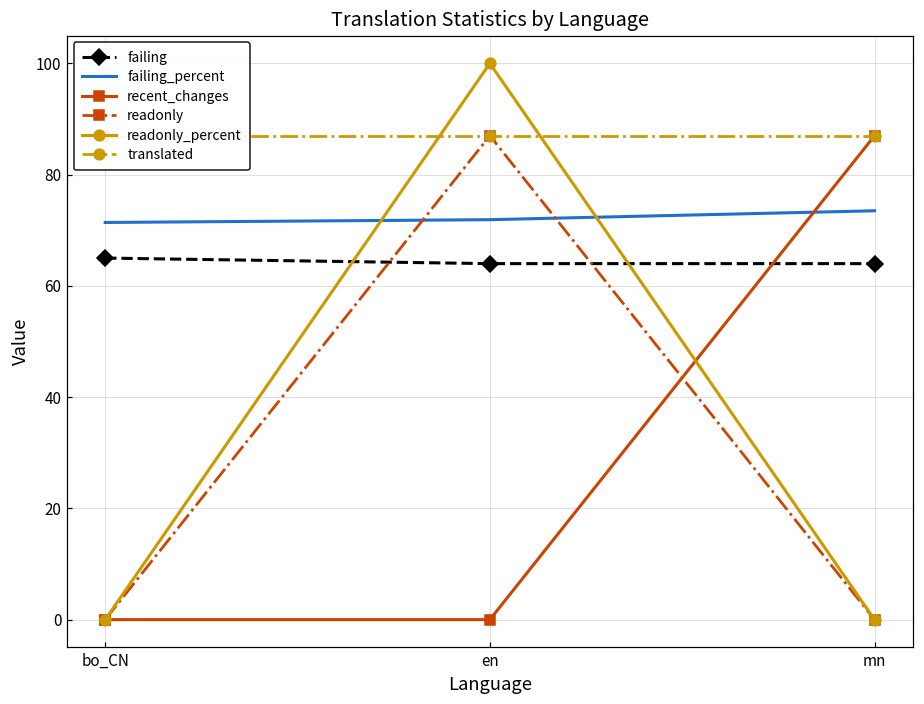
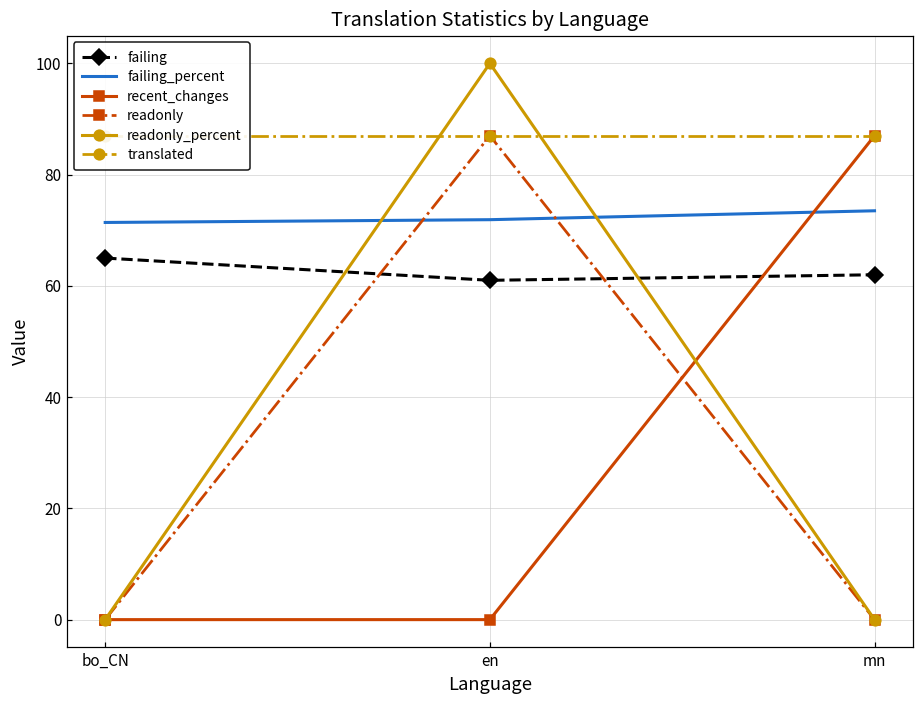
failing, en: 64 -> 61
failing, mn: 64 -> 62
